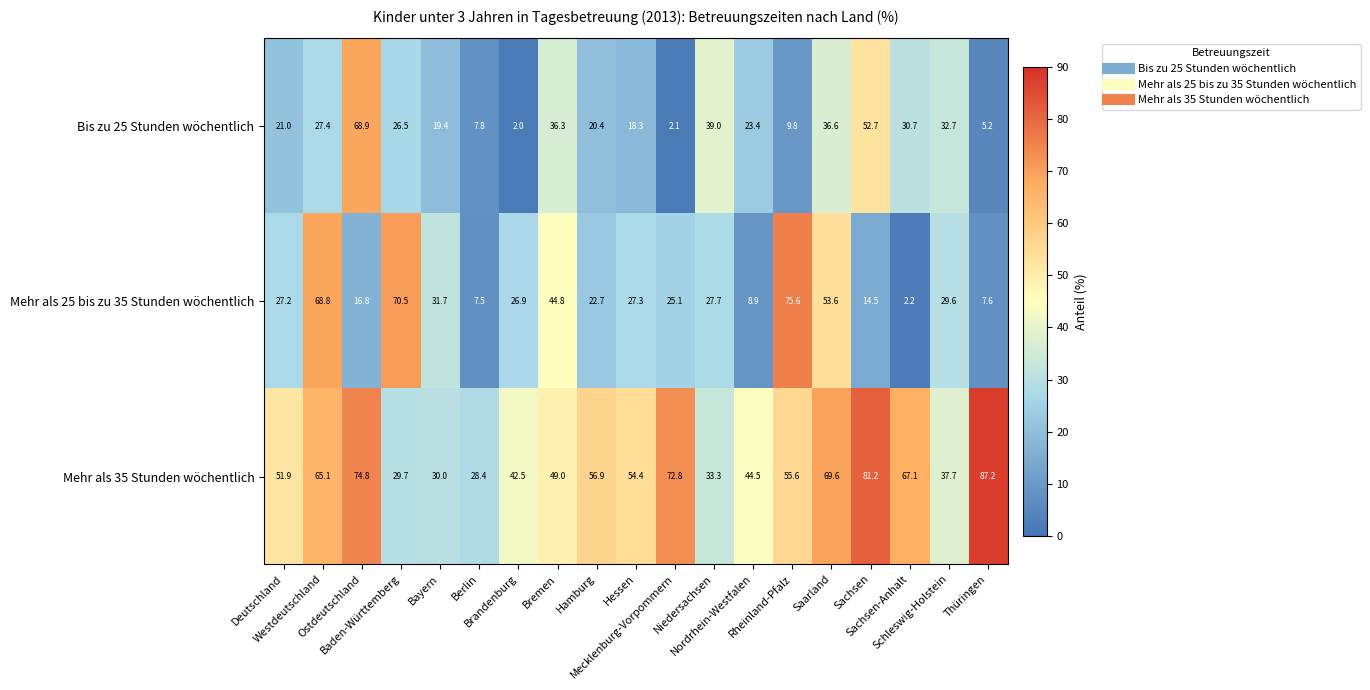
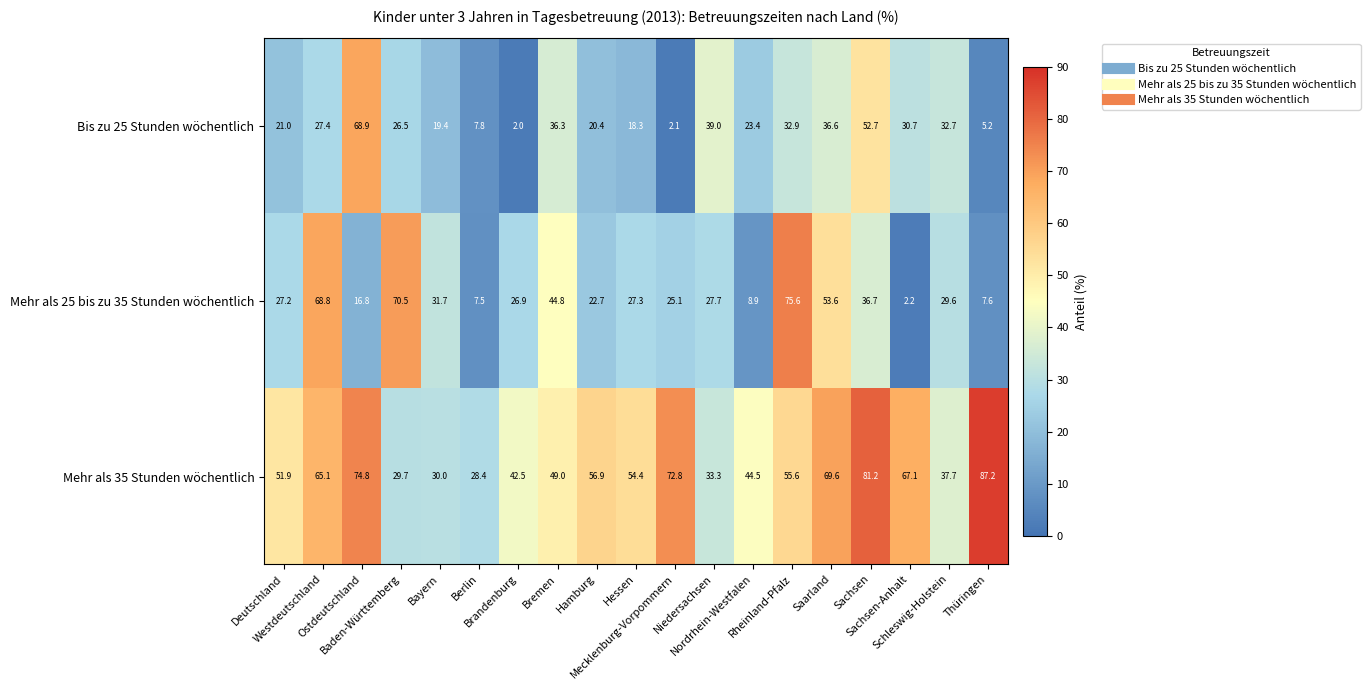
Bis zu 25 Stunden wöchentlich, Rheinland-Pfalz: 9.8 -> 32.9
Mehr als 25 bis zu 35 Stunden wöchentlich, Sachsen: 14.5 -> 36.7
